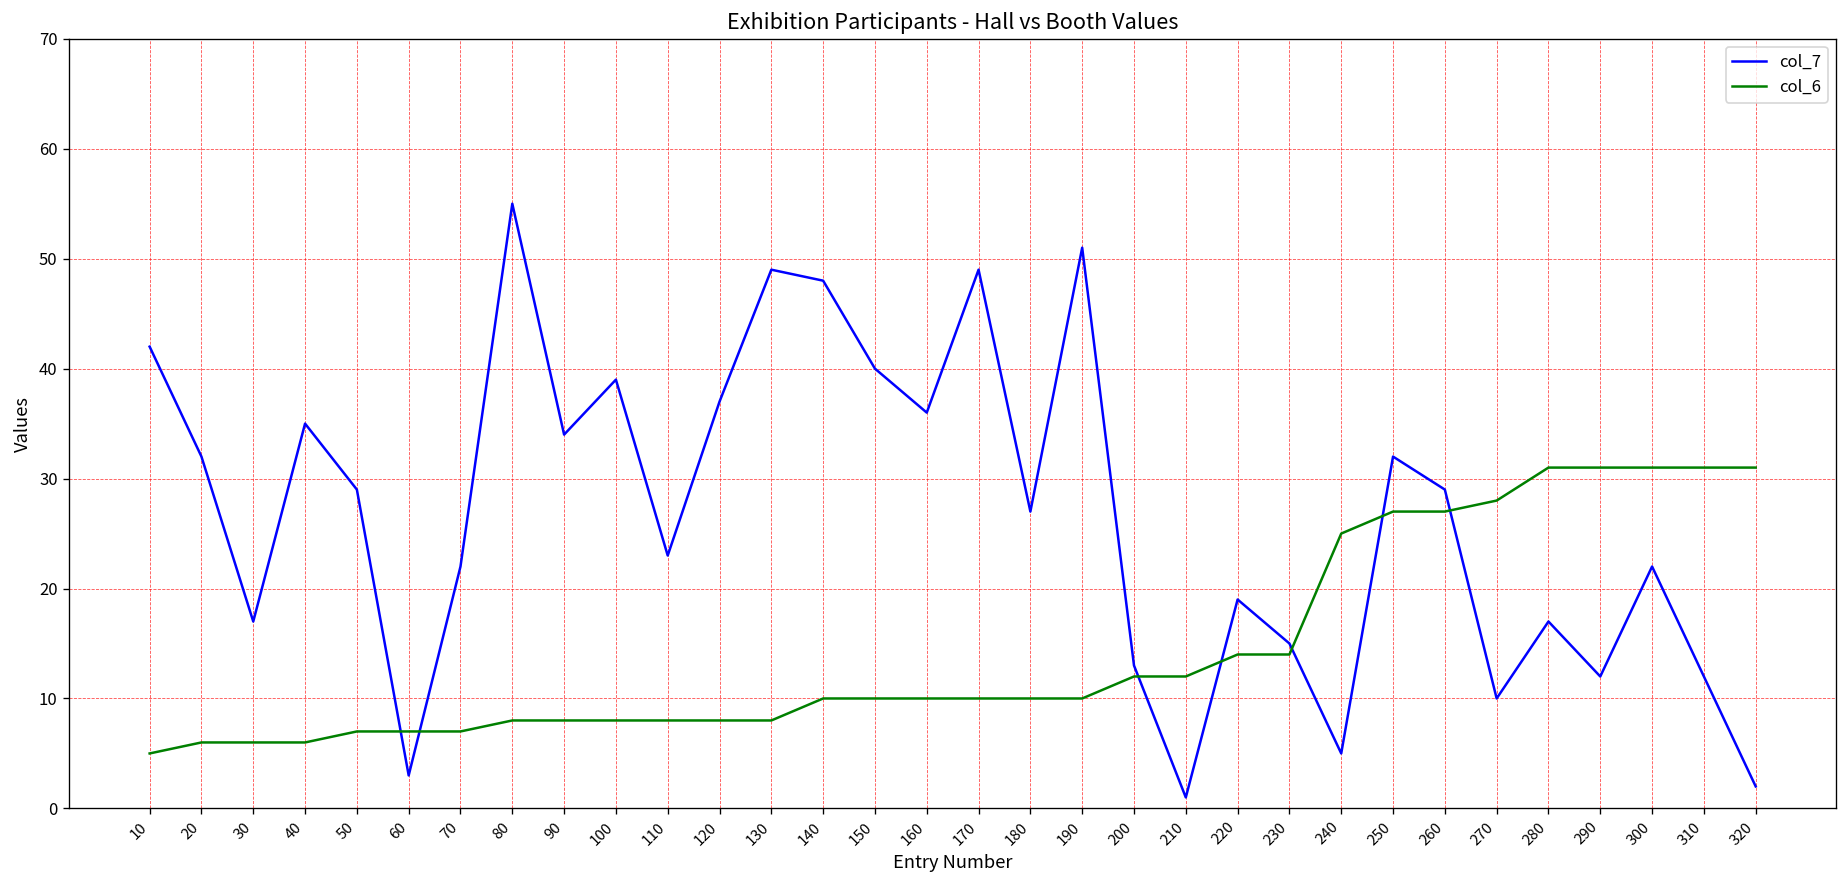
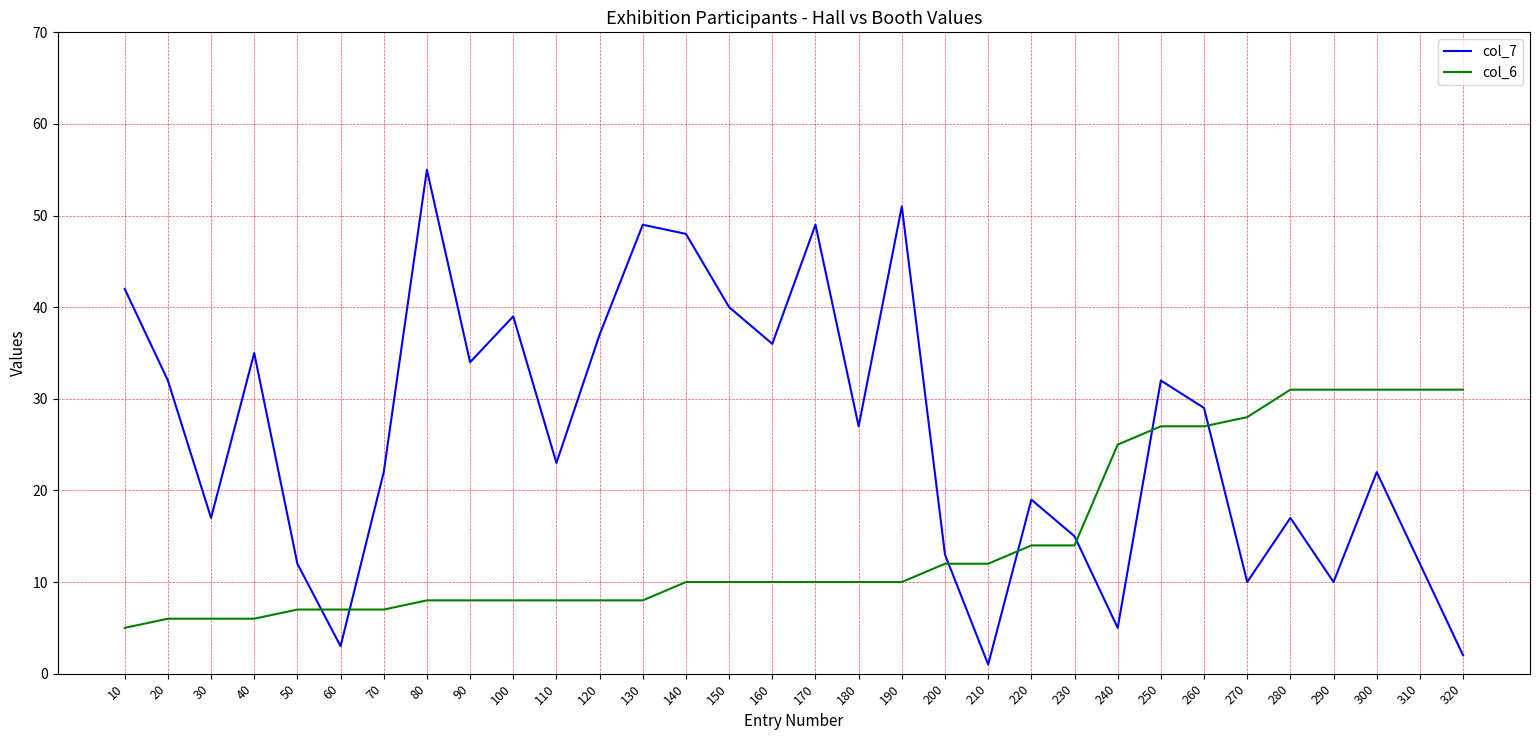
col_7, 50: 29 -> 12
col_7, 290: 12 -> 10
